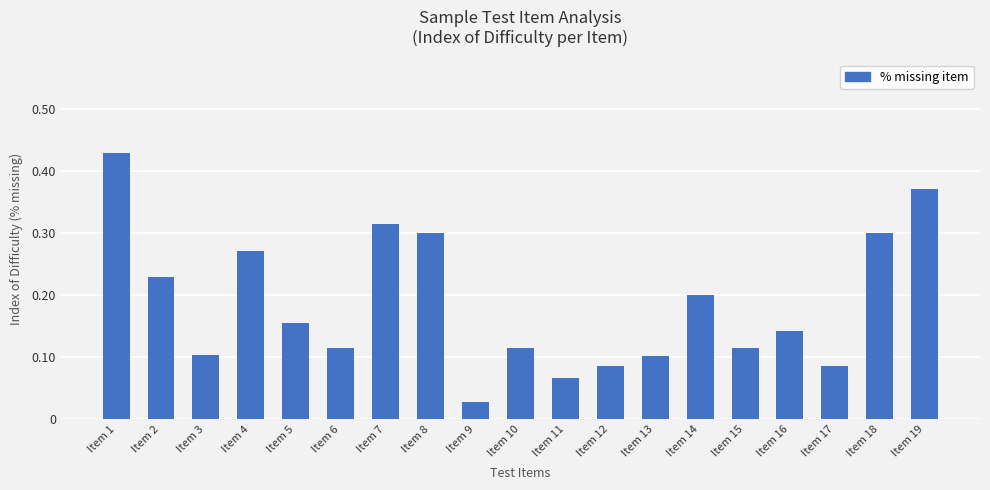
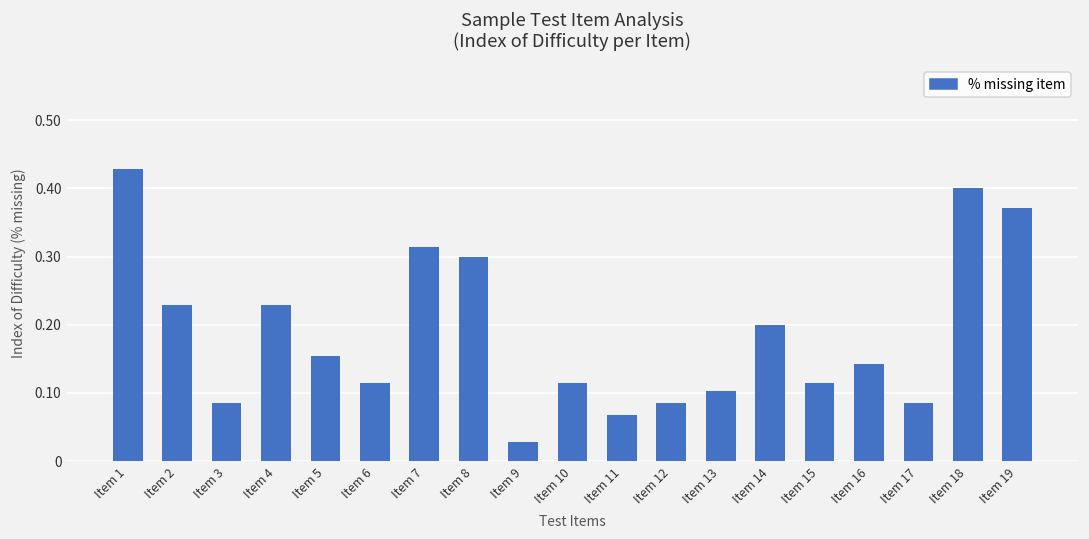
Item 3: 0.10 -> 0.09
Item 4: 0.27 -> 0.23
Item 18: 0.3 -> 0.4
